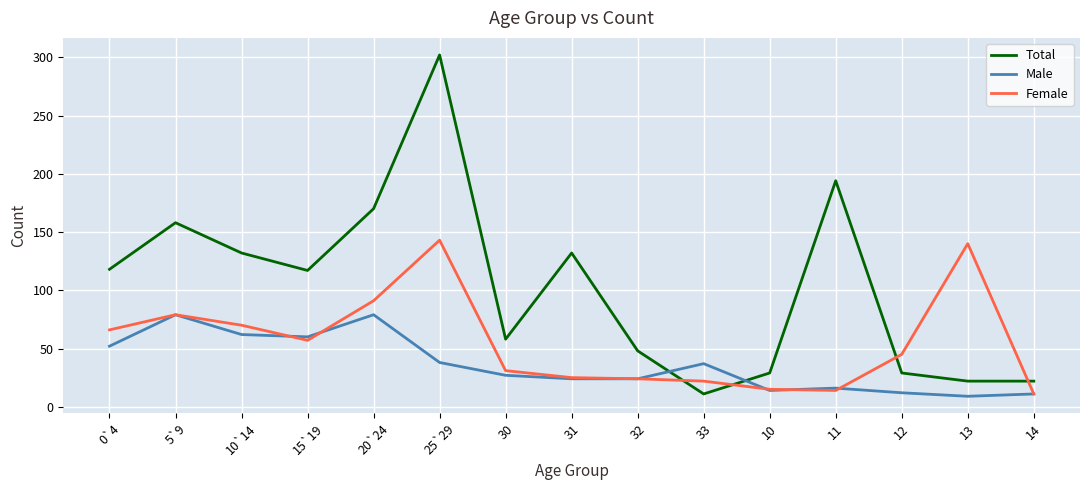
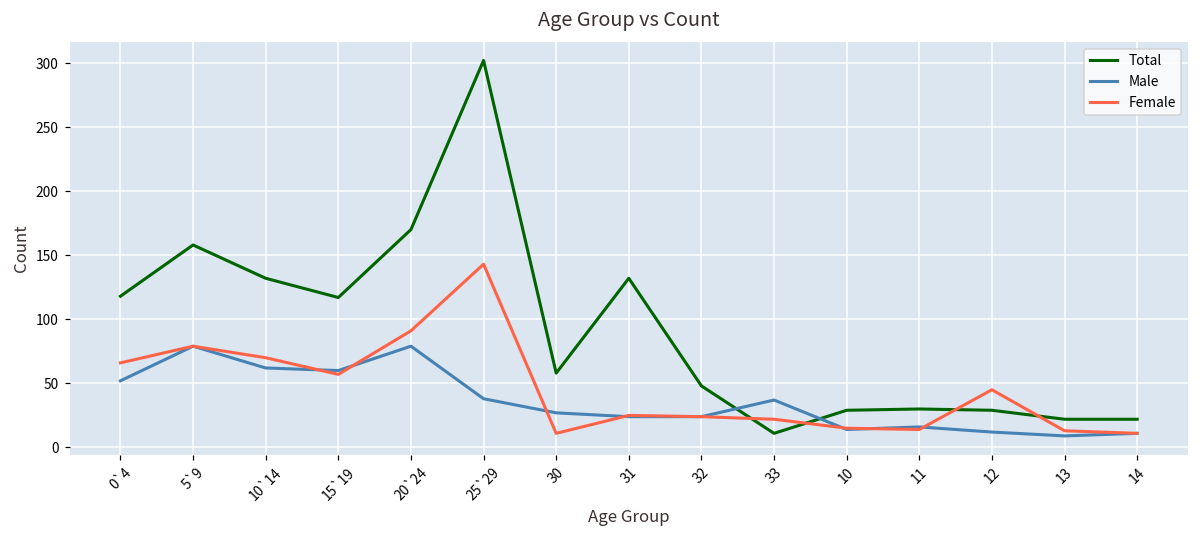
Female, 30: 31 -> 11
Total, 11: 194 -> 30
Female, 13: 140 -> 13
